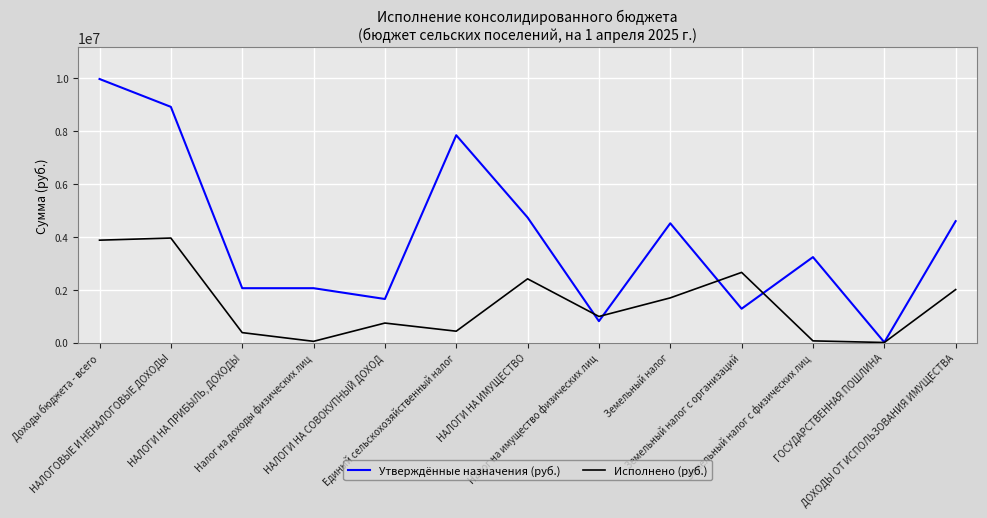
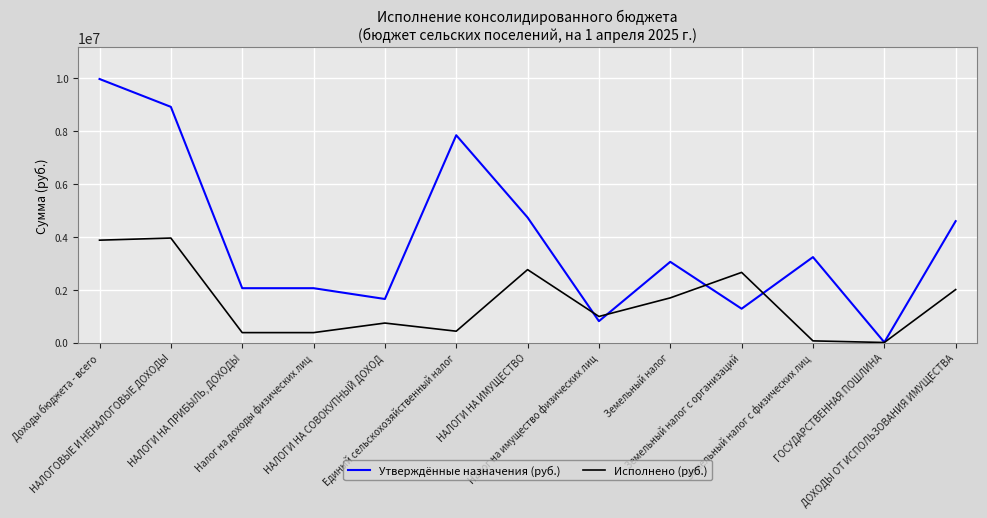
Исполнено (руб.), Налог на доходы физических лиц: 0 -> 400000
Исполнено (руб.), НАЛОГИ НА ИМУЩЕСТВО: 2400000 -> 2800000
Утверждённые назначения (руб.), Земельный налог: 4500000 -> 3100000
